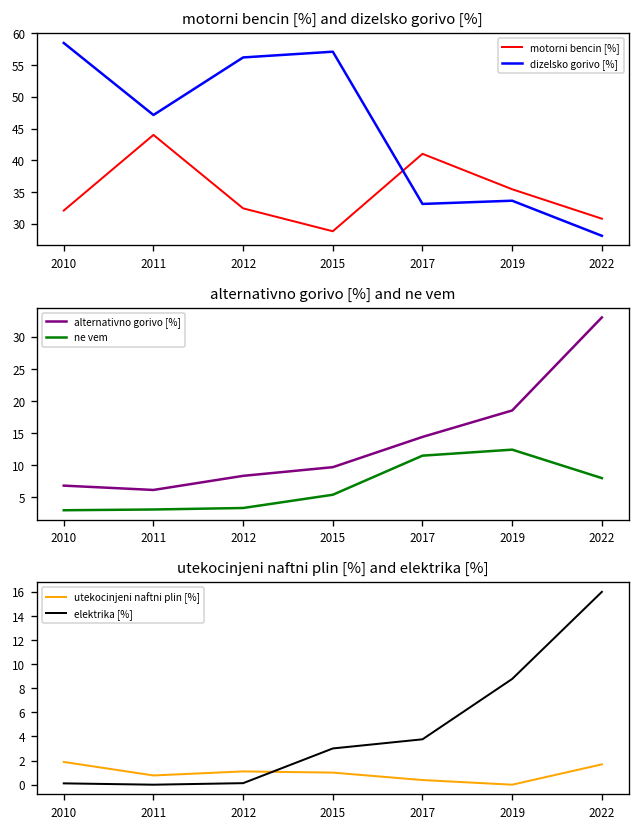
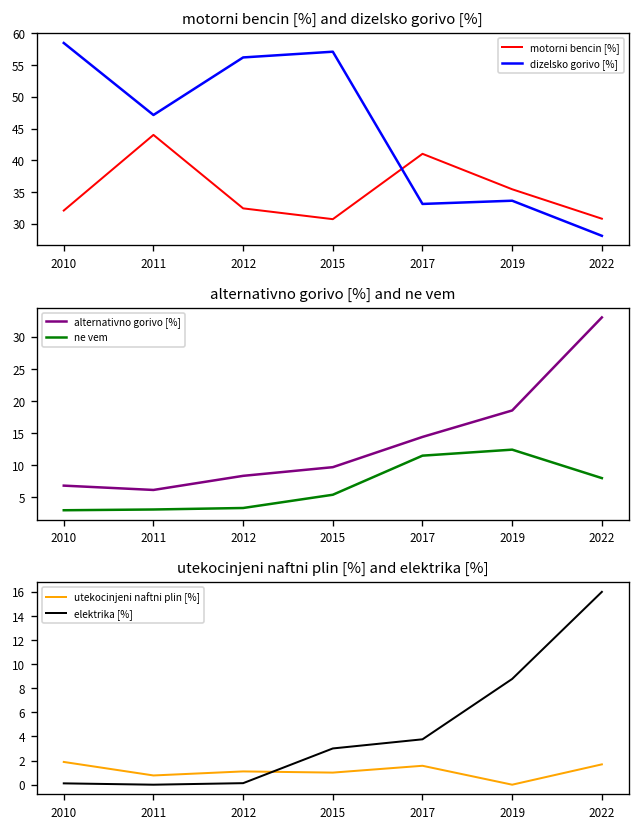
motorni bencin [%] and dizelsko gorivo [%], motorni bencin [%], 2015: 29 -> 31
utekocinjeni naftni plin [%] and elektrika [%], utekocinjeni naftni plin [%], 2017: 0.4 -> 1.6
